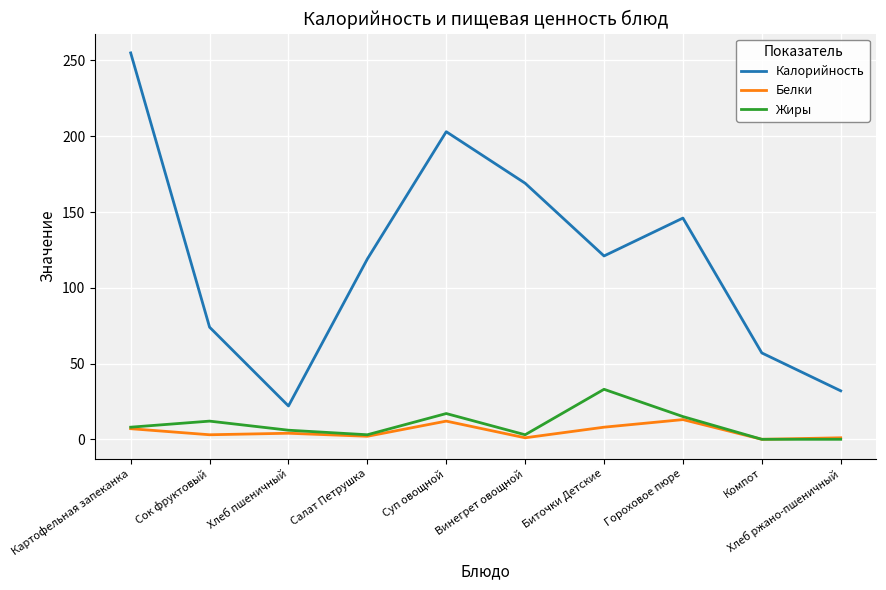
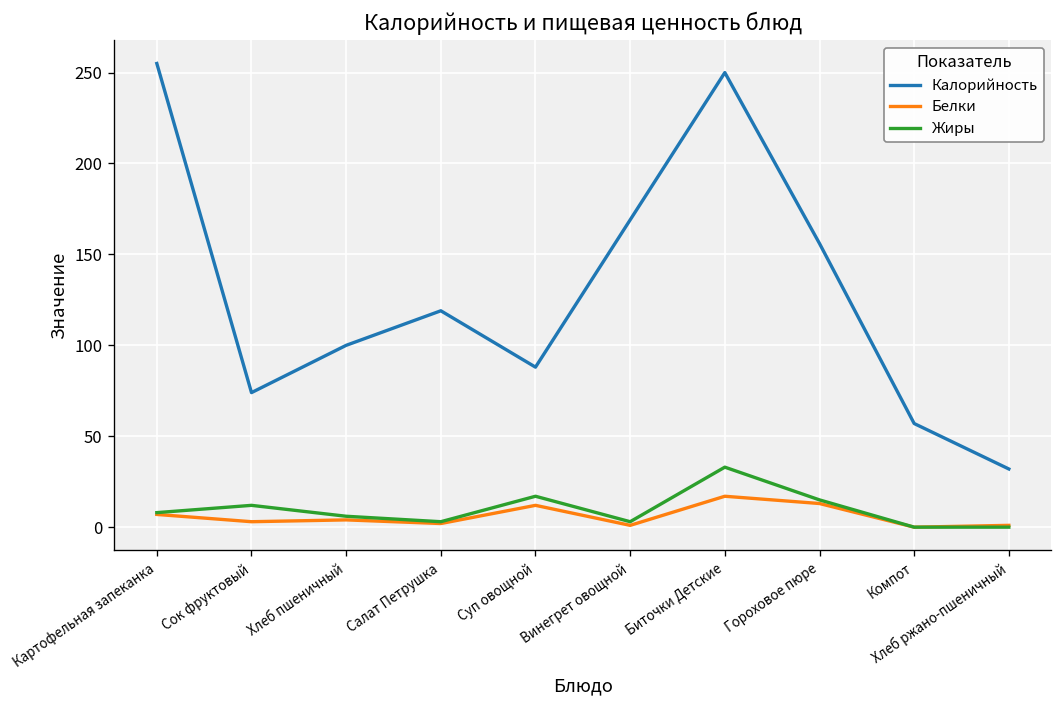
Калорийность, Хлеб пшеничный: 22 -> 100
Калорийность, Суп овощной: 203 -> 88
Калорийность, Биточки Детские: 121 -> 250
Белки, Биточки Детские: 8 -> 17
Калорийность, Гороховое пюре: 146 -> 156
